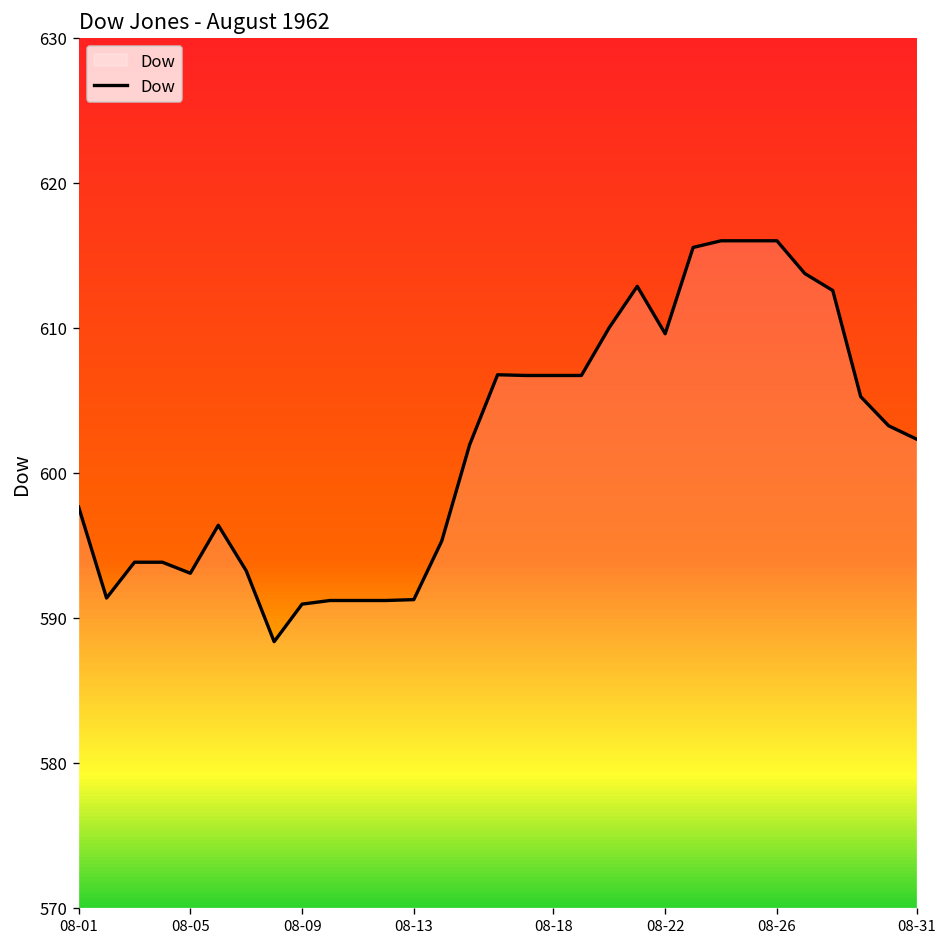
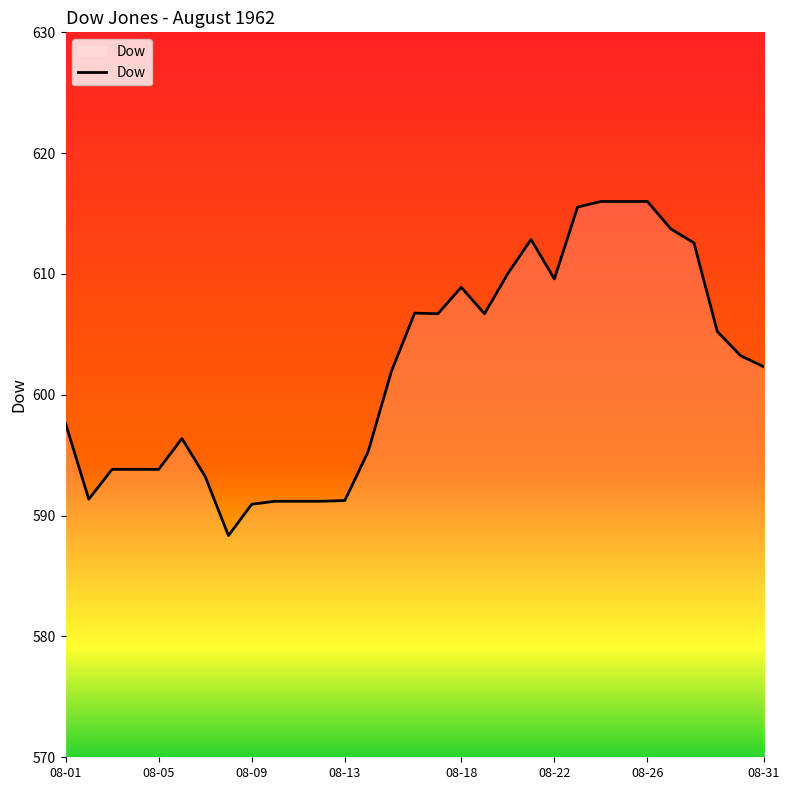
08-05: 593.1 -> 593.8
08-18: 606.7 -> 608.9
